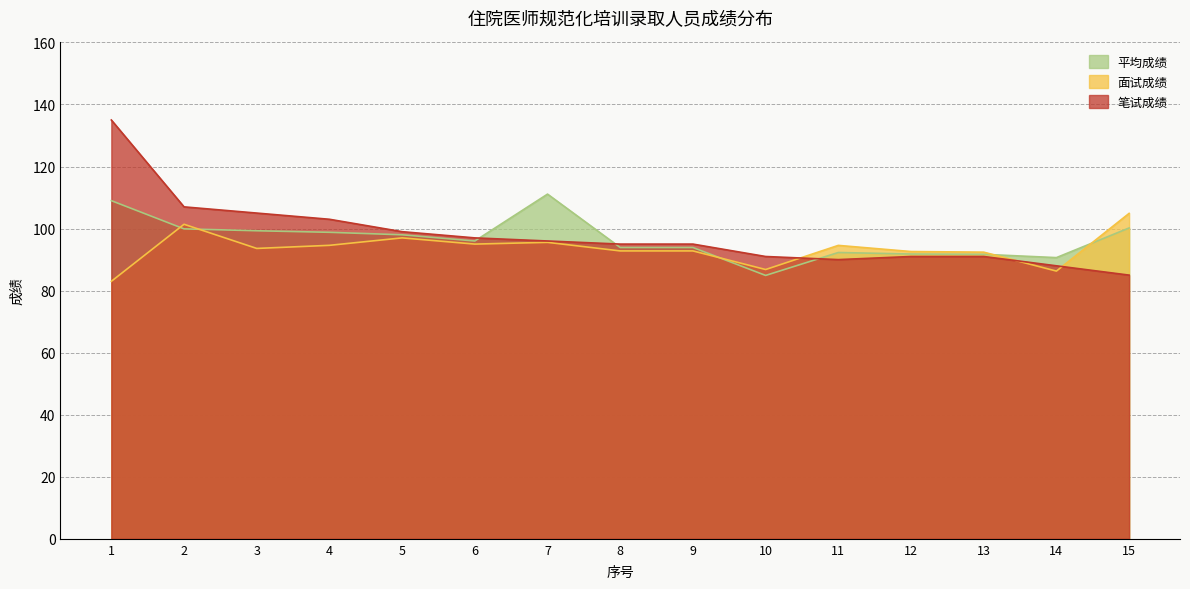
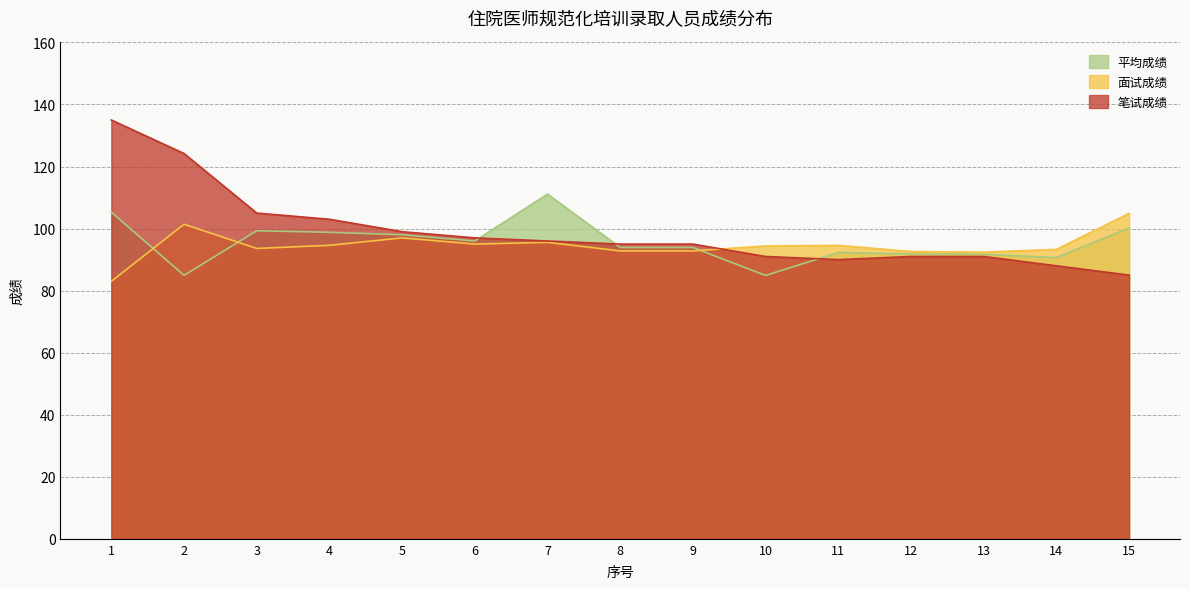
平均成绩, 1: 109 -> 105
平均成绩, 2: 100 -> 85
笔试成绩, 2: 107 -> 124
面试成绩, 10: 87 -> 94
面试成绩, 14: 86 -> 93
